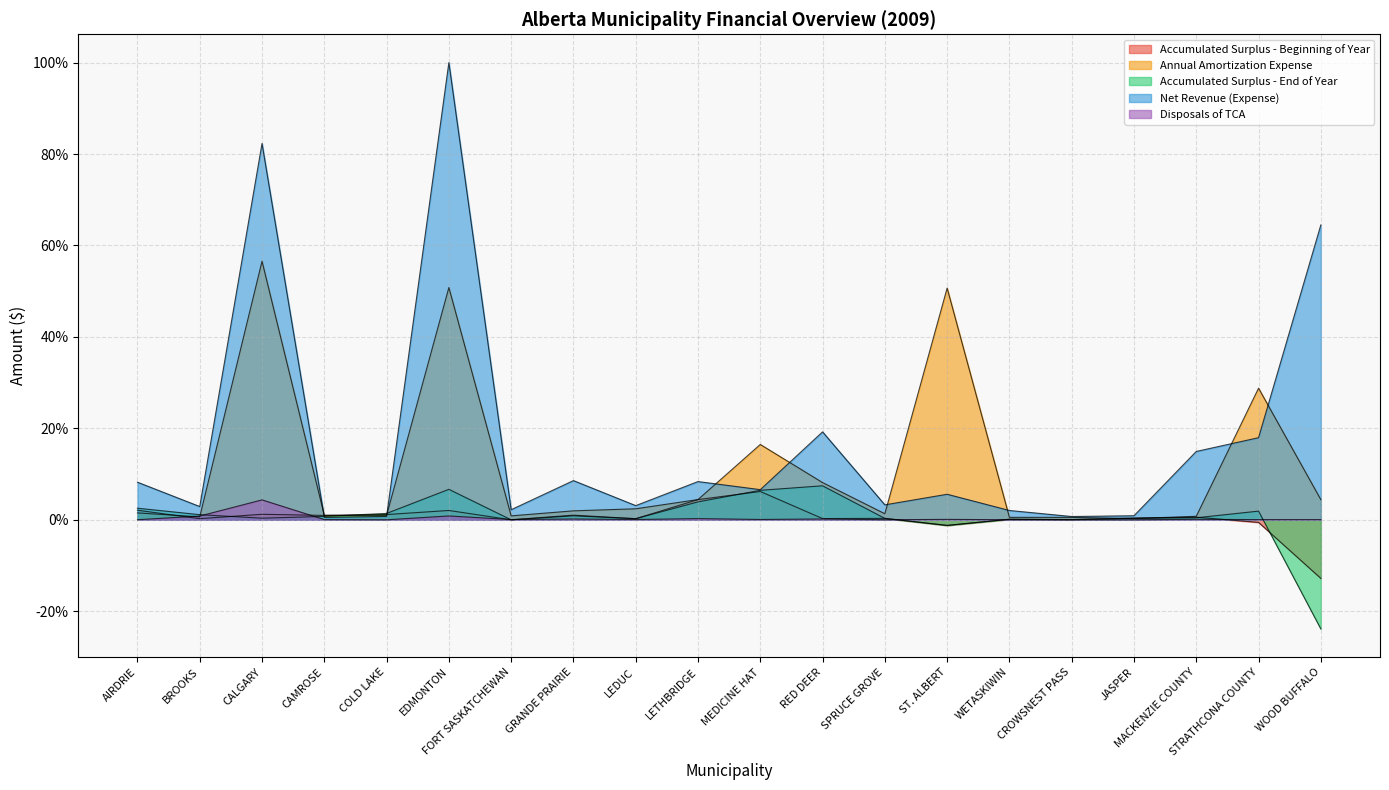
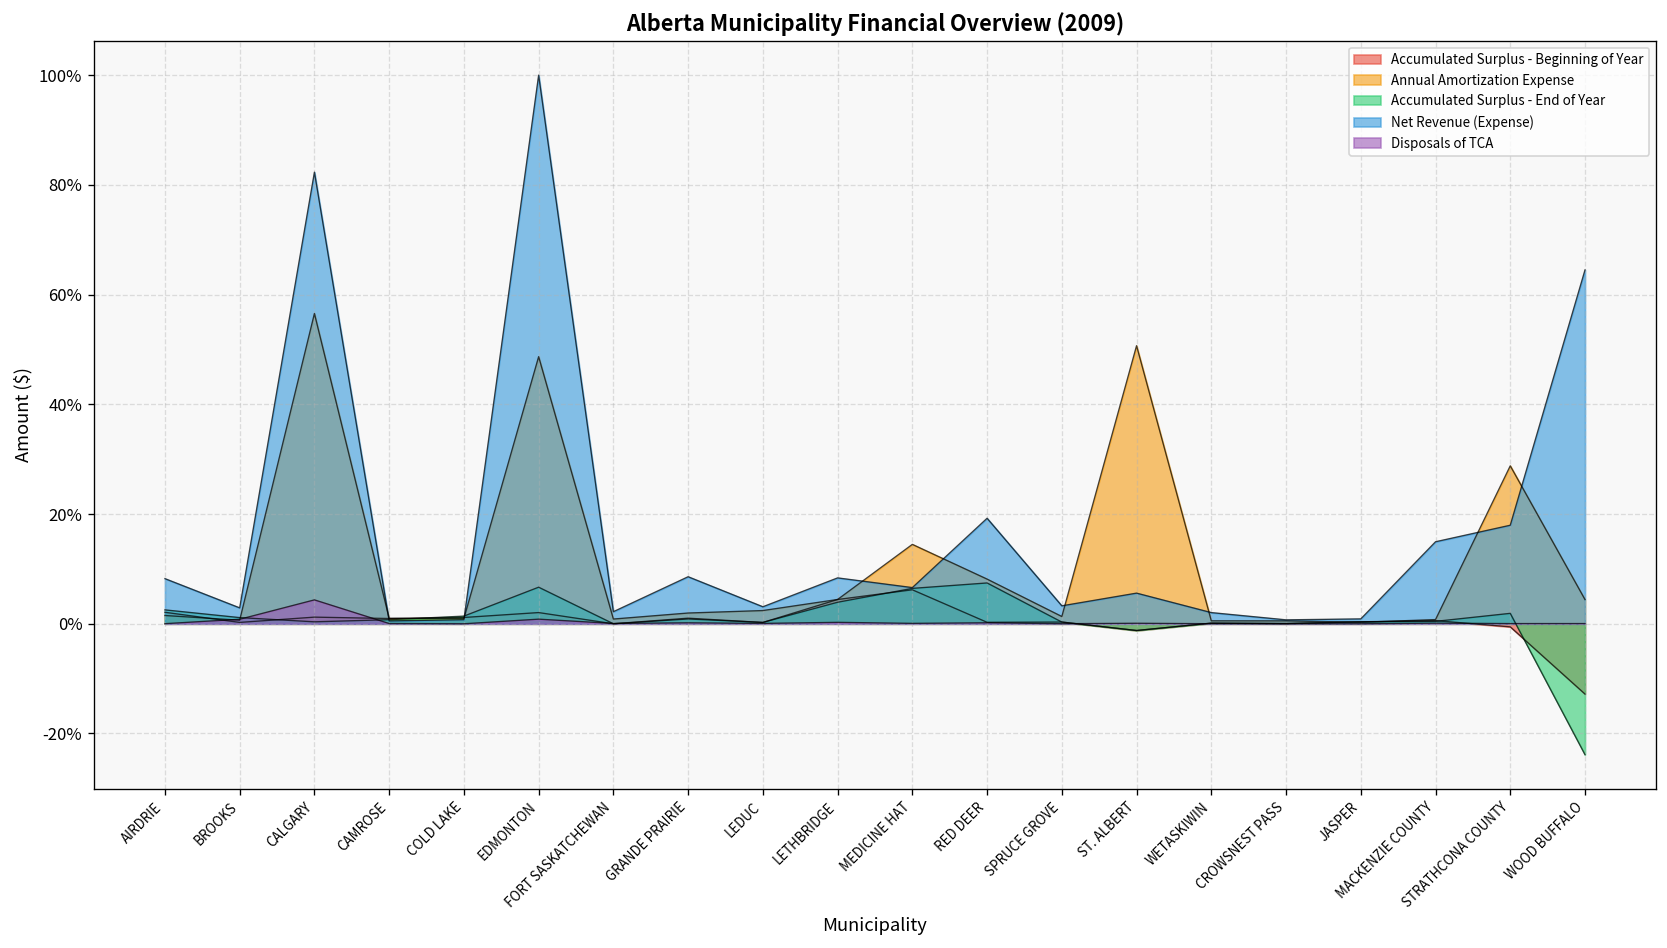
Annual Amortization Expense, EDMONTON: 51% -> 49%
Annual Amortization Expense, MEDICINE HAT: 16% -> 14%
